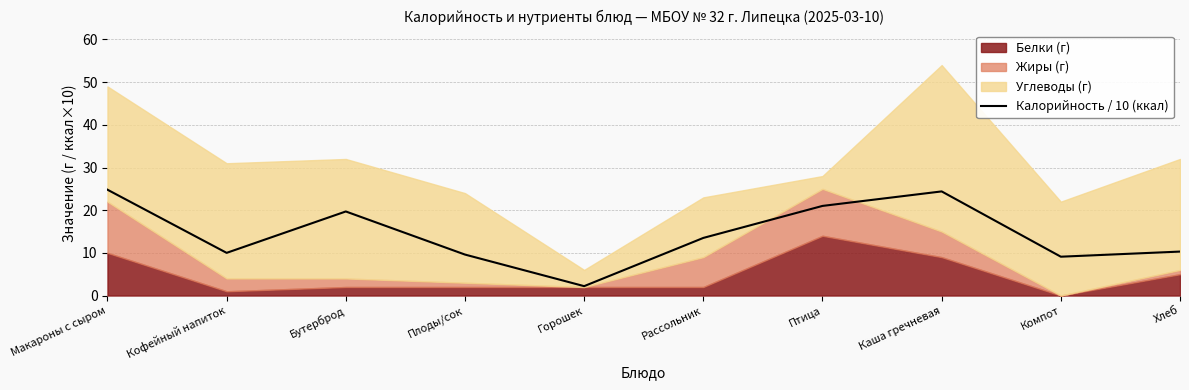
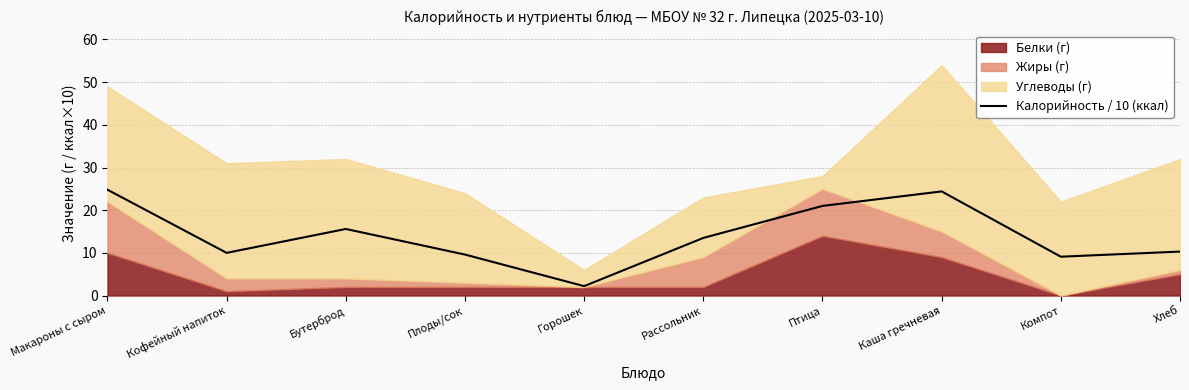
Калорийность / 10 (ккал), Бутерброд: 20 -> 16
